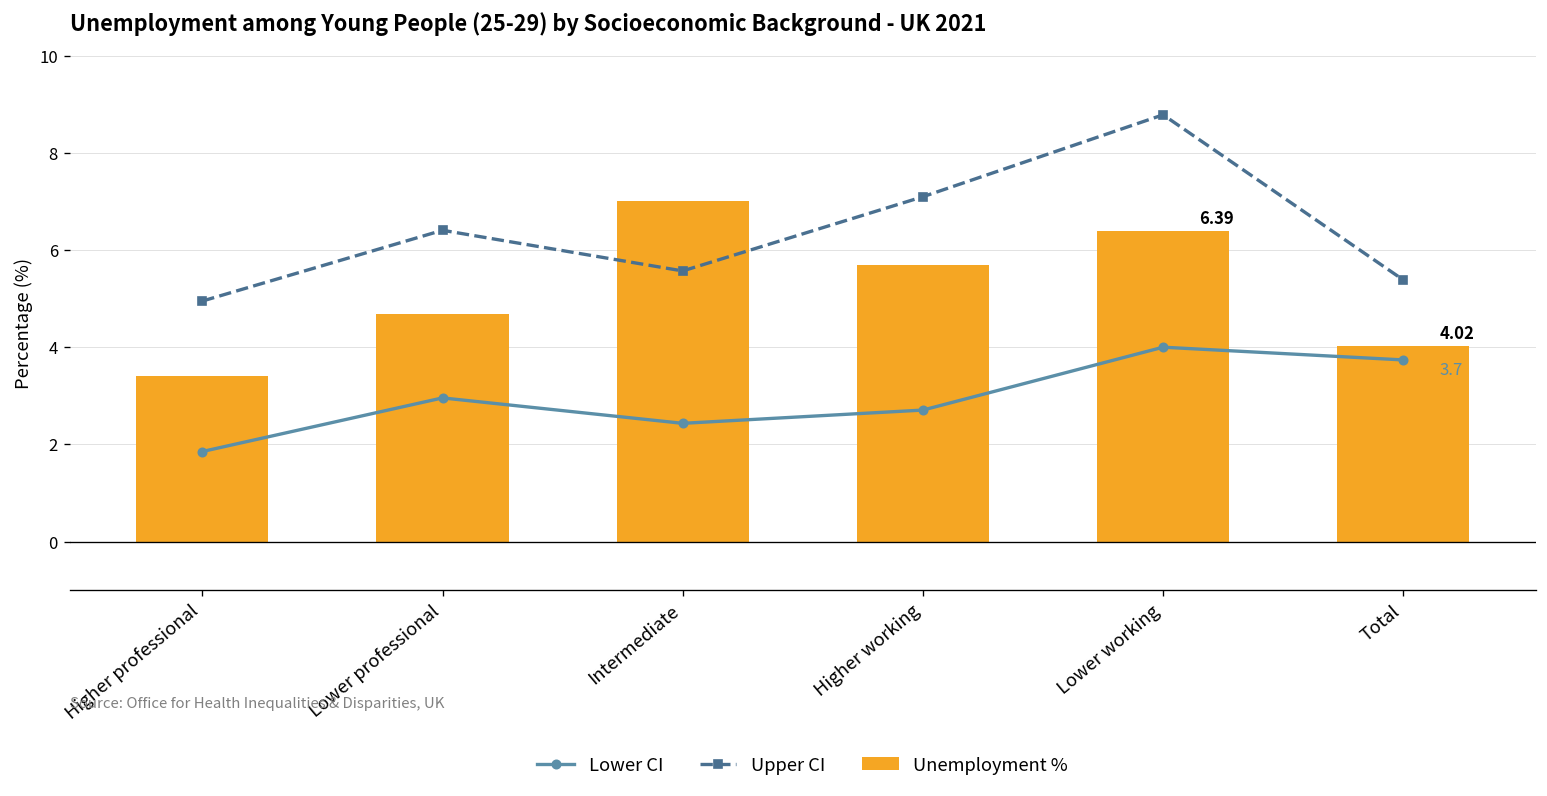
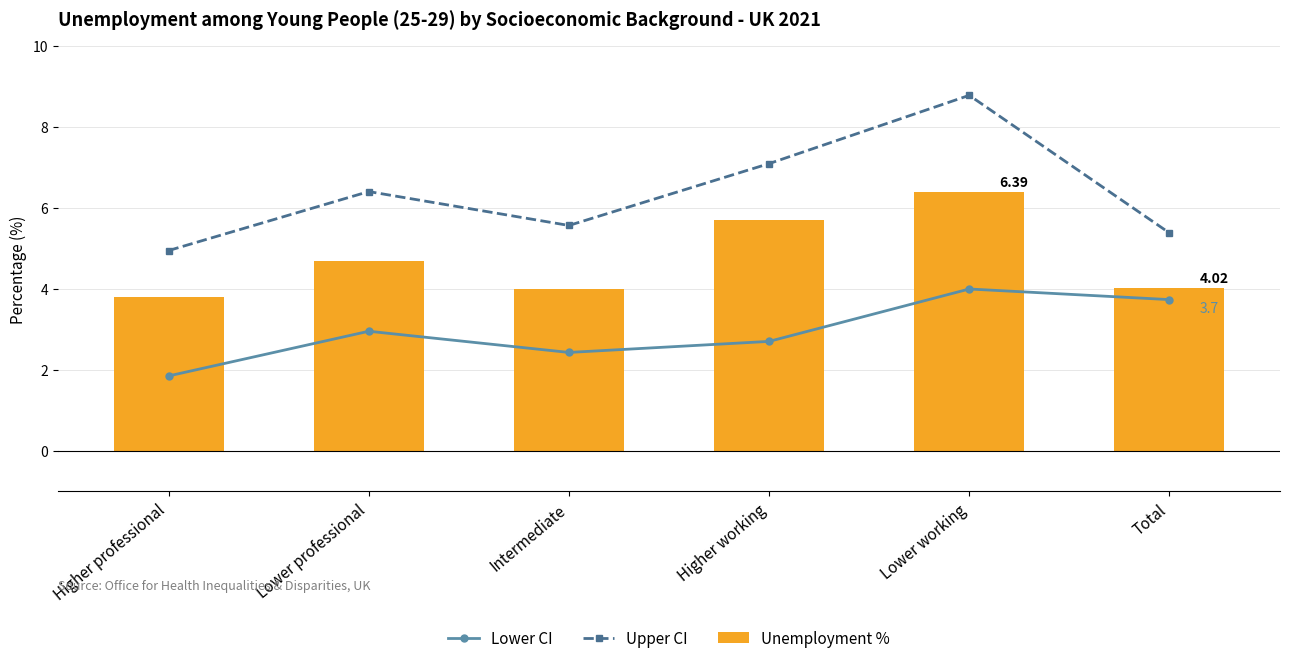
Unemployment %, Higher professional: 3.4 -> 3.8
Unemployment %, Intermediate: 7 -> 4
